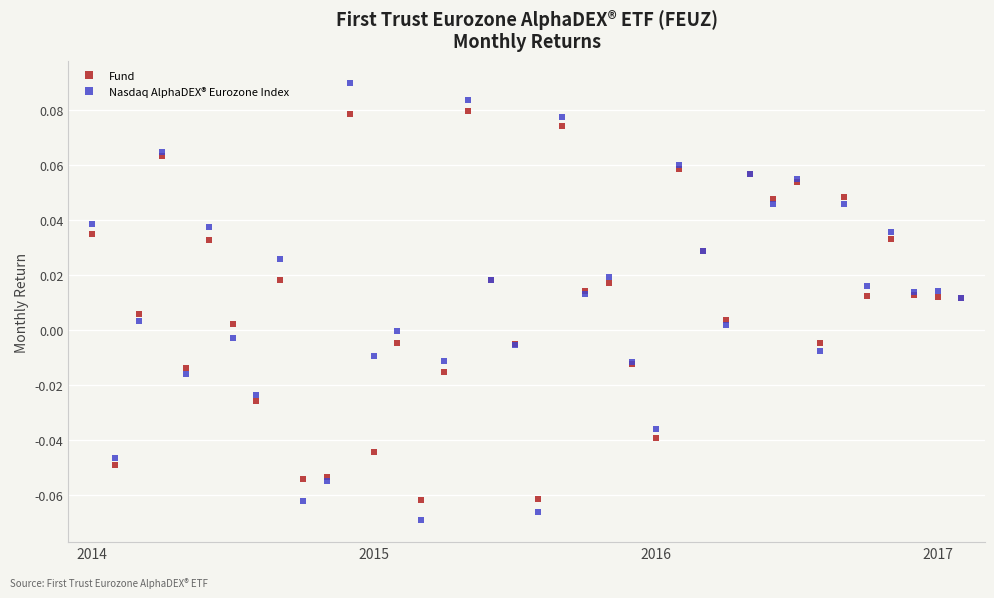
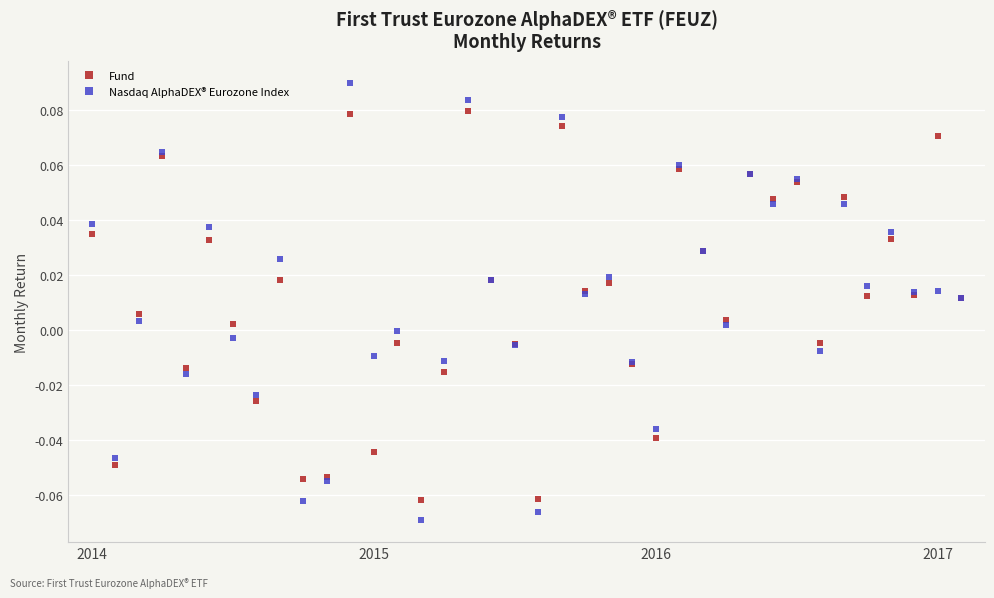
Fund, 2017: 0.012 -> 0.070
